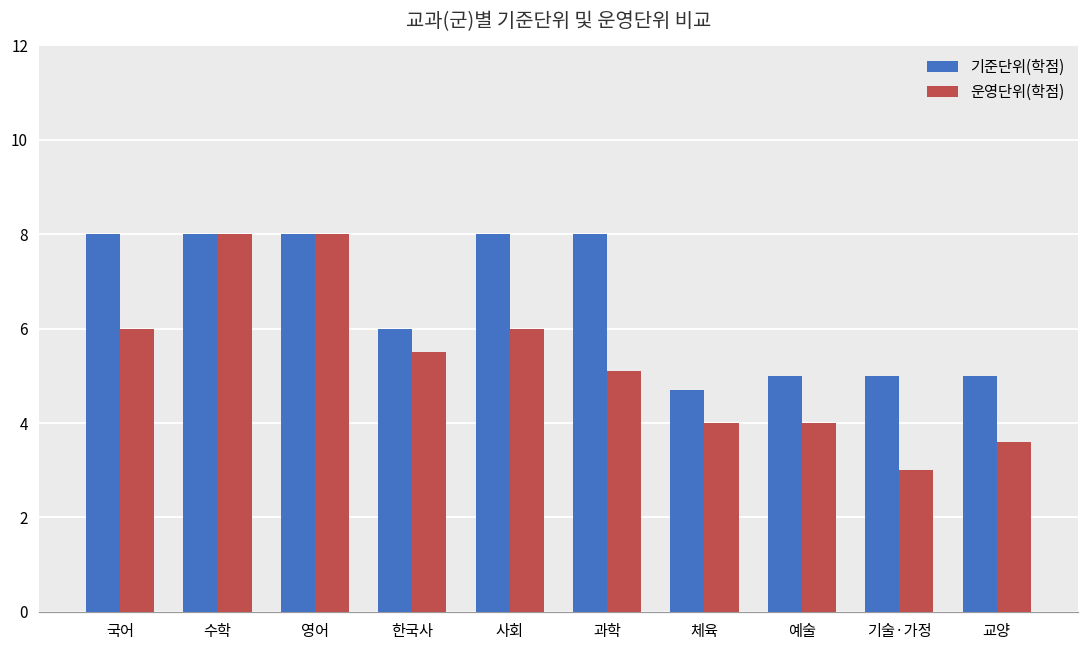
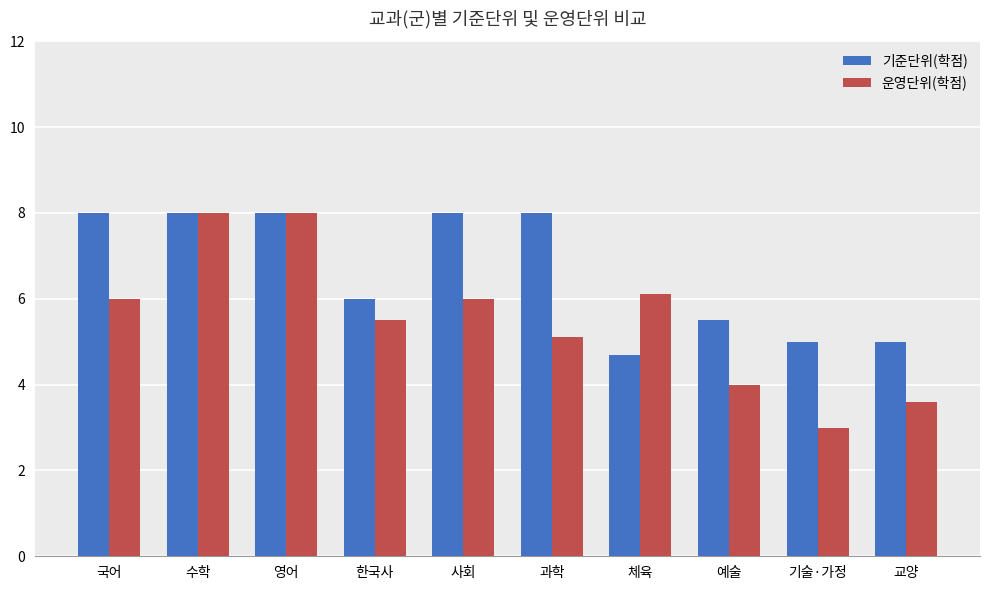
운영단위(학점), 체육: 4.0 -> 6.1
기준단위(학점), 예술: 5.0 -> 5.5
